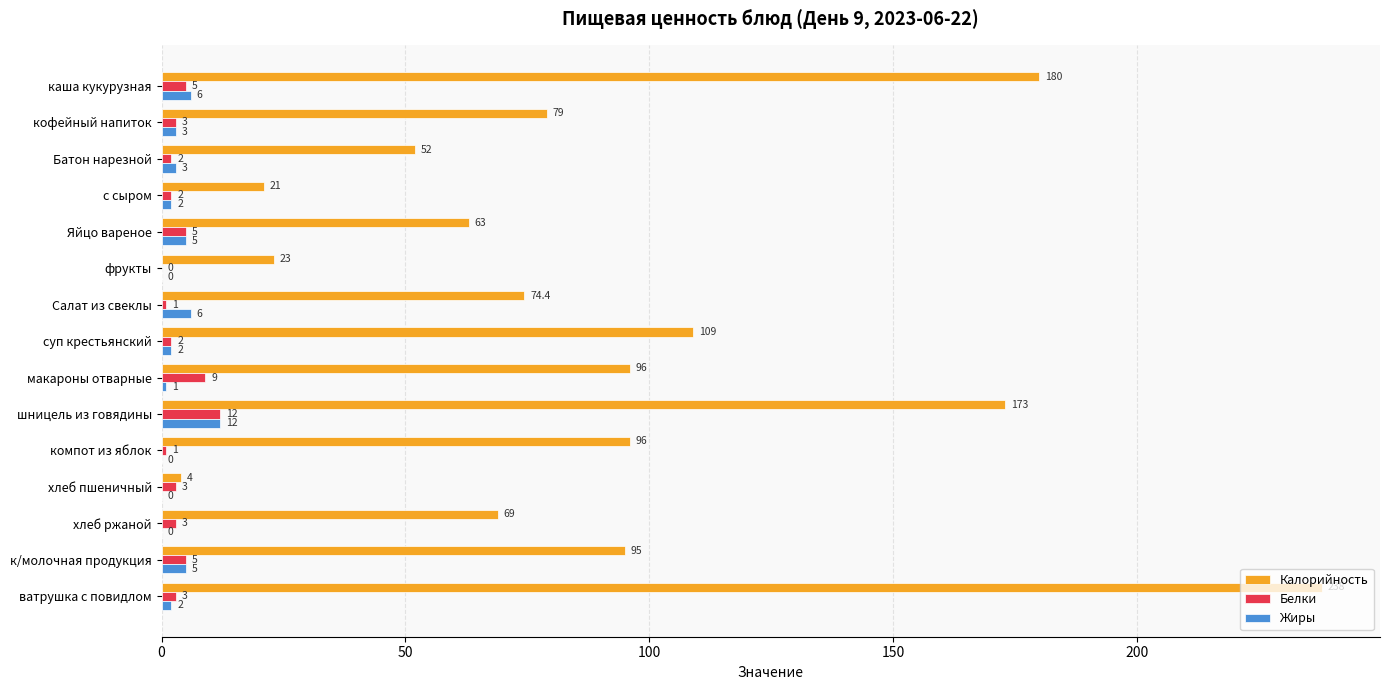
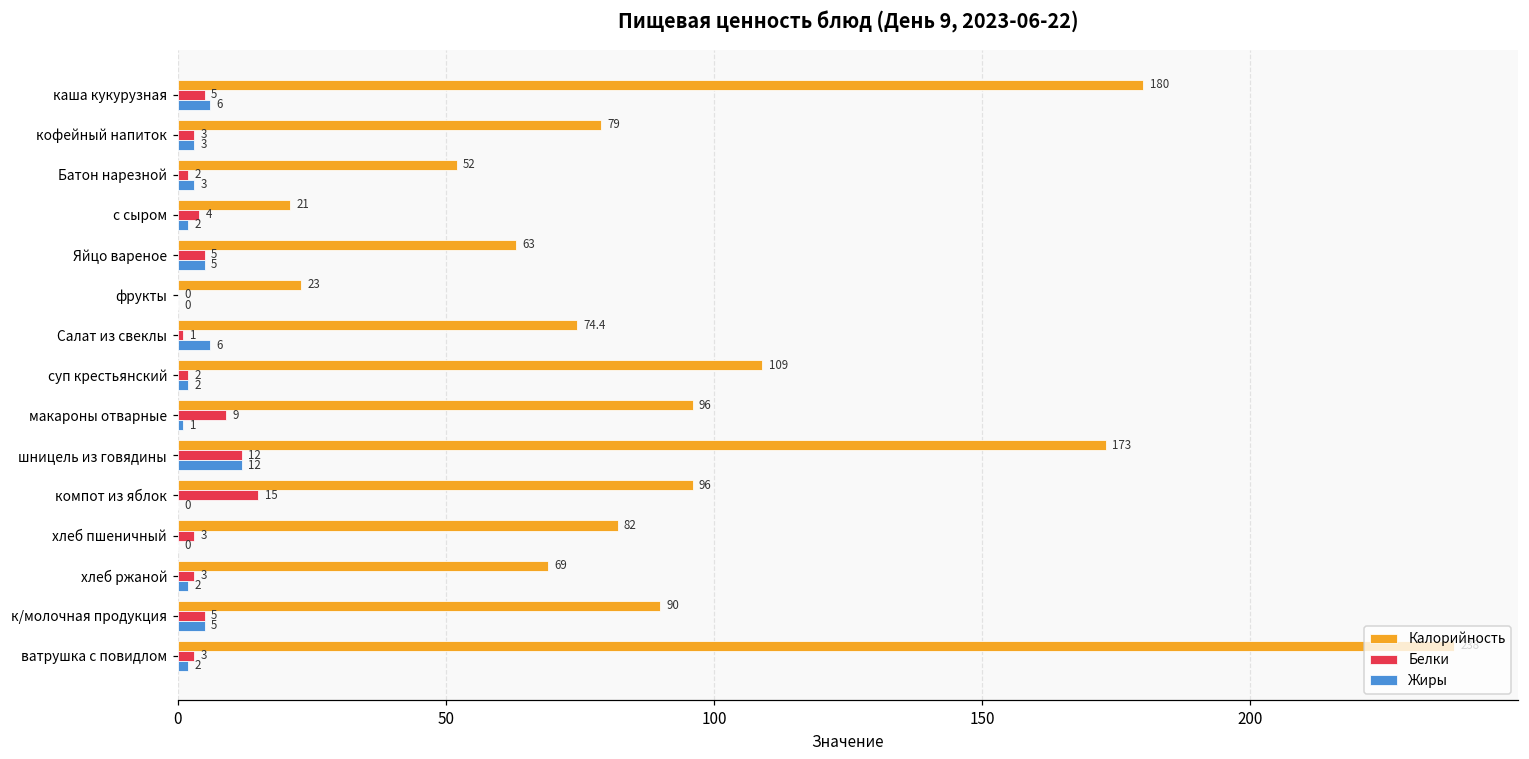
Белки, с сыром: 2 -> 4
Белки, компот из яблок: 1 -> 15
Калорийность, хлеб пшеничный: 4 -> 82
Жиры, хлеб ржаной: 0 -> 2
Калорийность, к/молочная продукция: 95 -> 90
